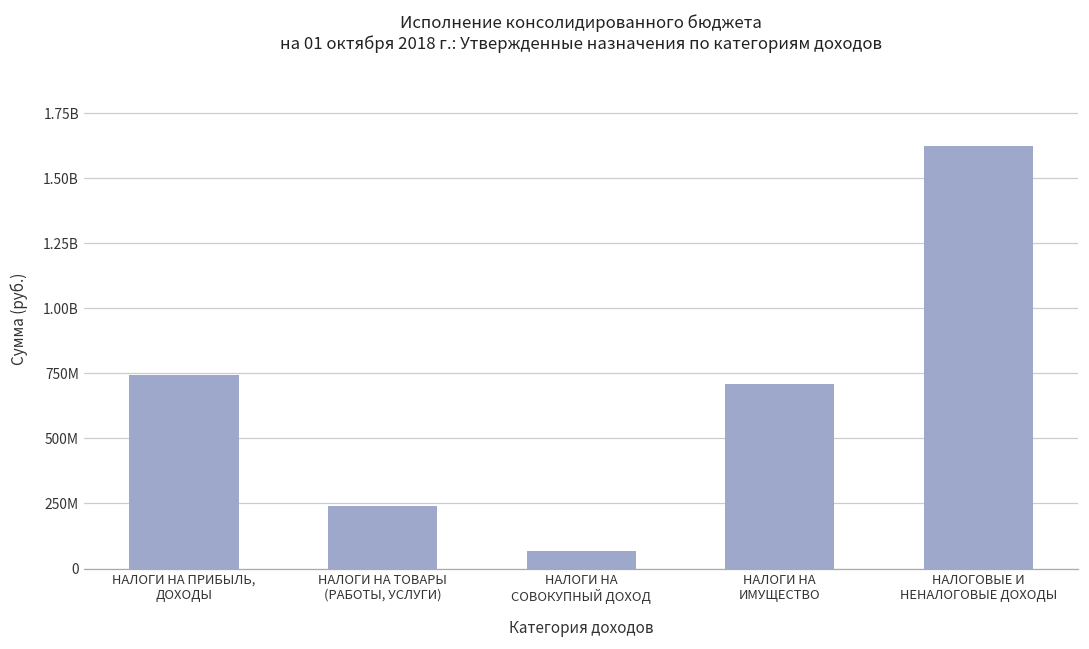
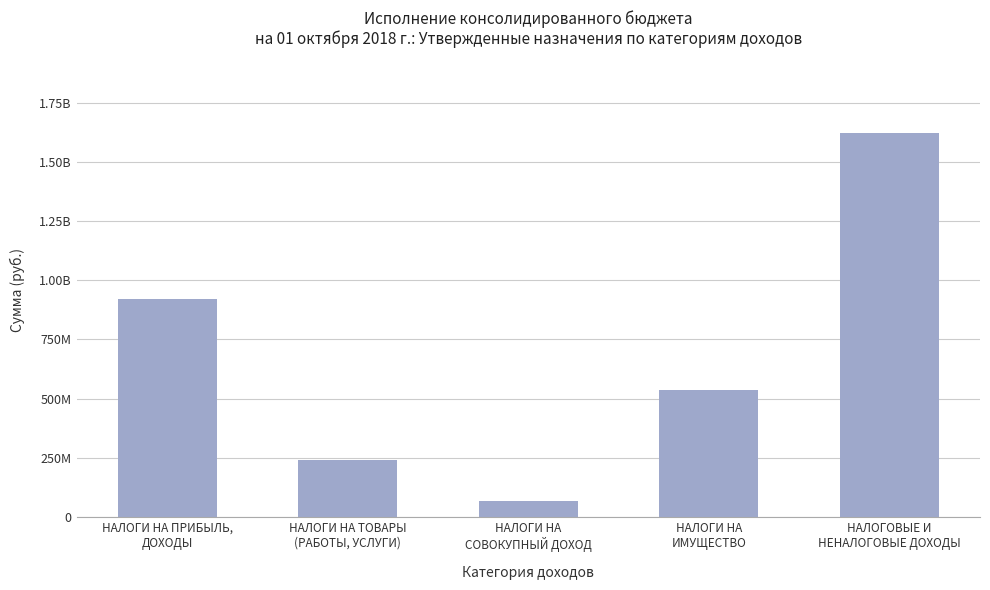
НАЛОГИ НА ПРИБЫЛЬ, ДОХОДЫ: 740000000 -> 920000000
НАЛОГИ НА ИМУЩЕСТВО: 710000000 -> 540000000
